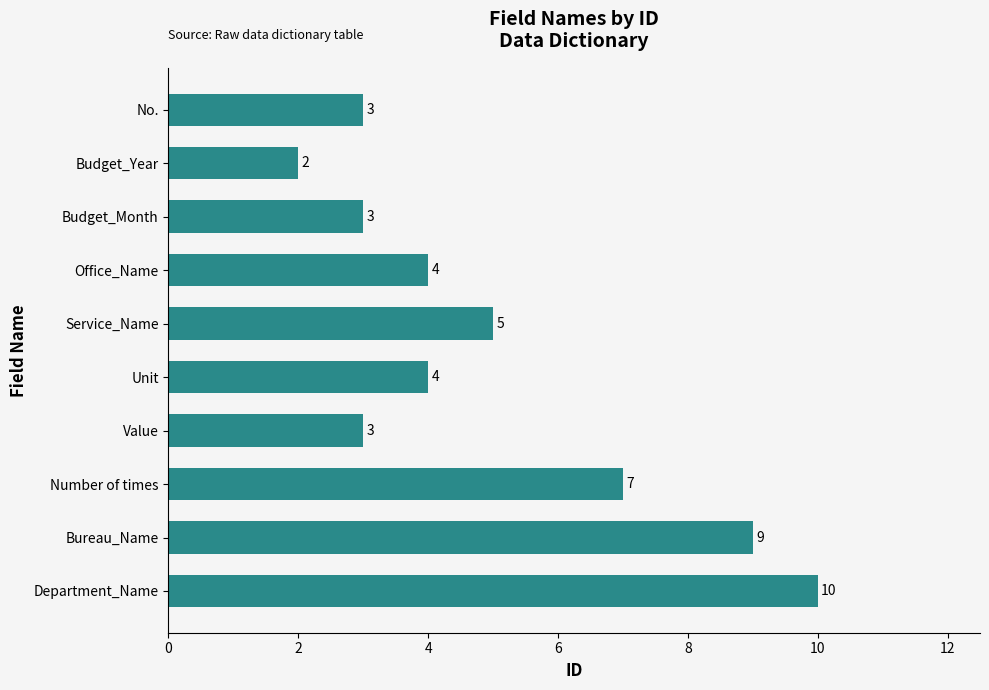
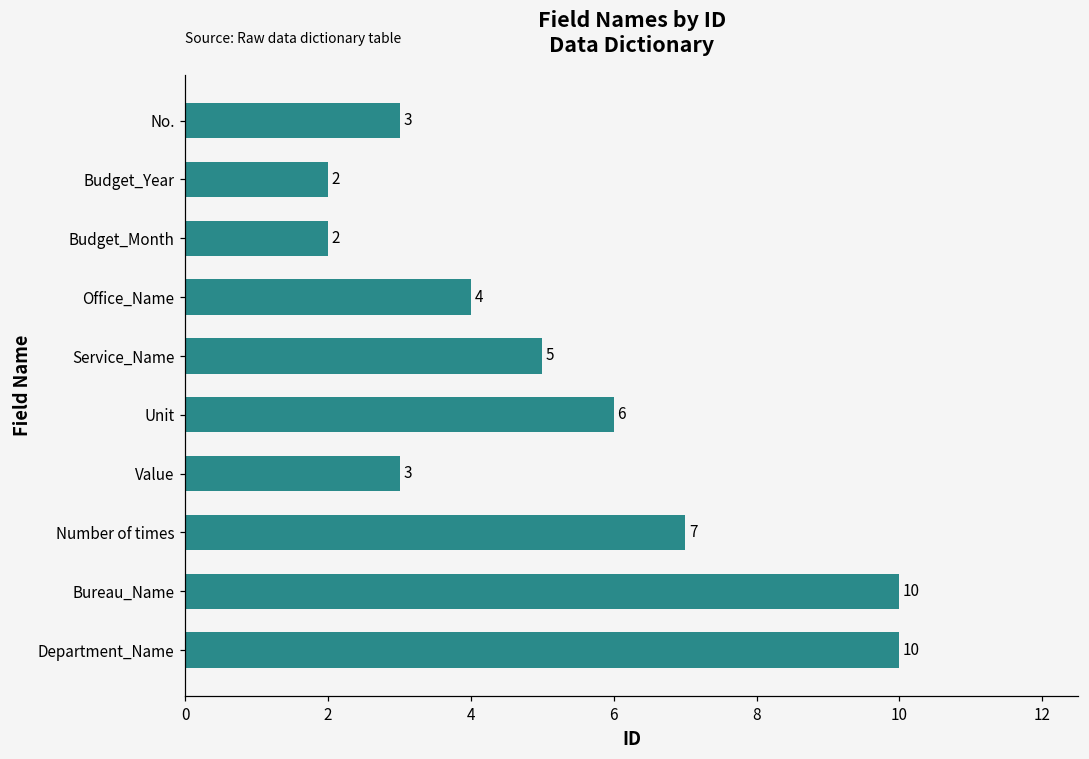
Budget_Month: 3 -> 2
Unit: 4 -> 6
Bureau_Name: 9 -> 10
